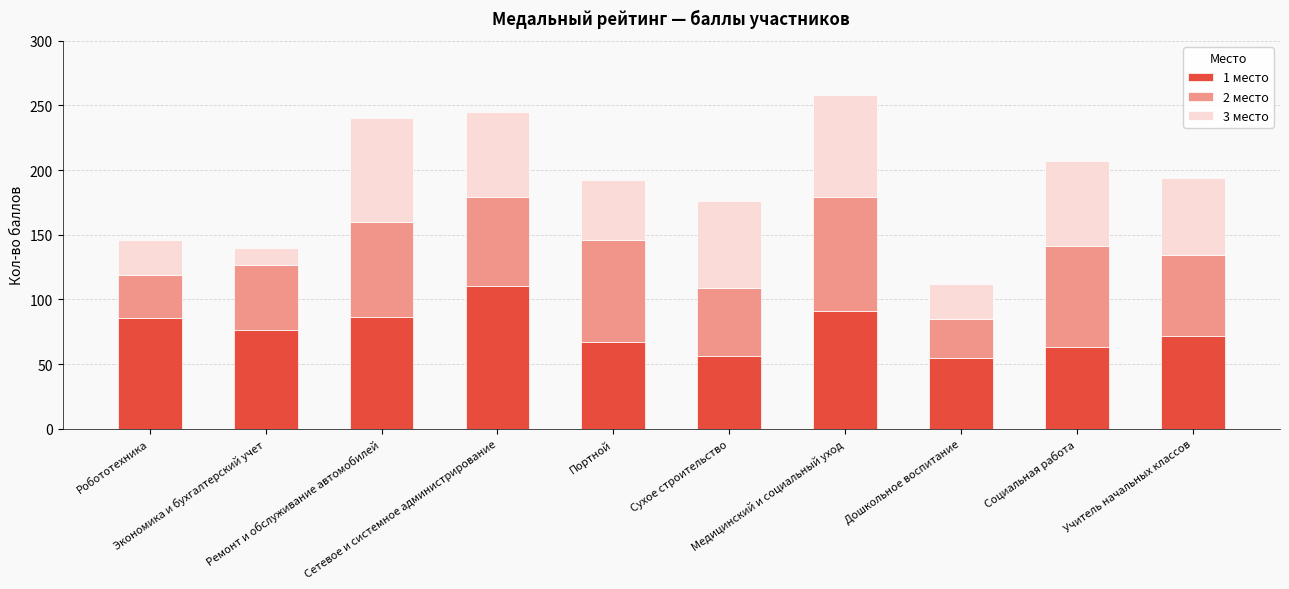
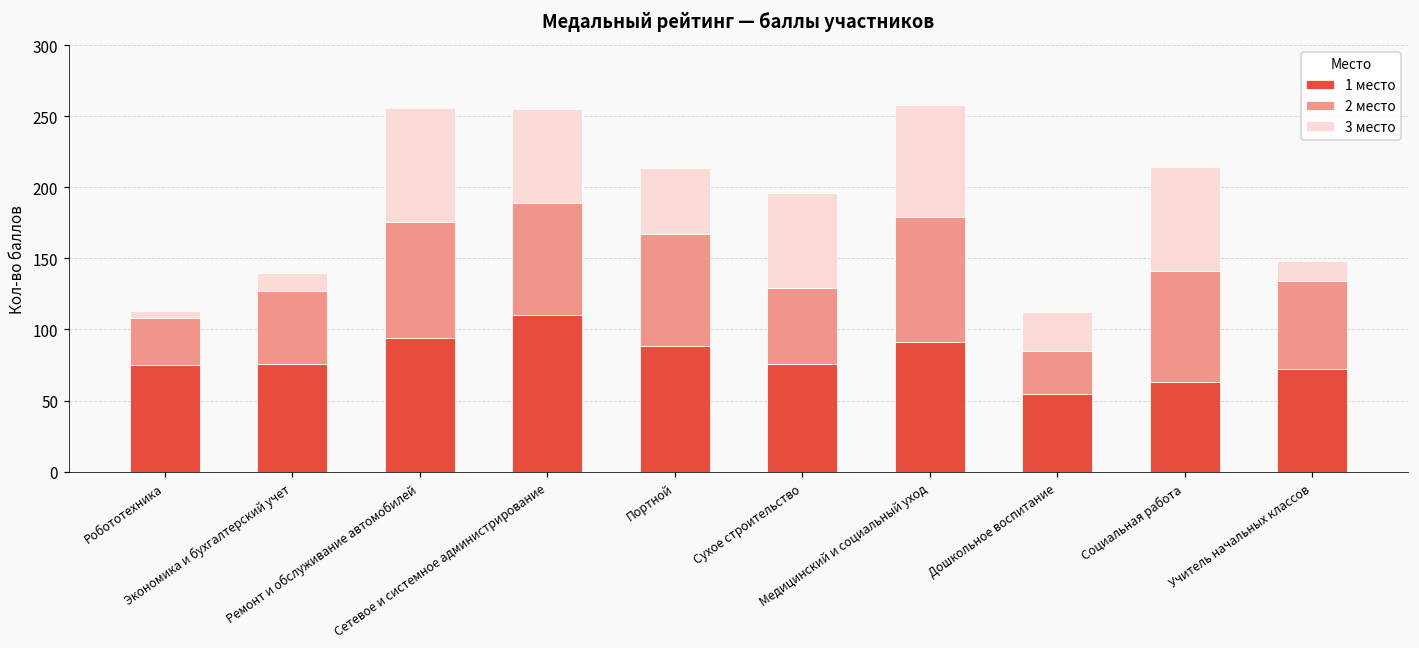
1 место, Робототехника: 86 -> 75
3 место, Робототехника: 27 -> 5
1 место, Ремонт и обслуживание автомобилей: 87 -> 94
2 место, Ремонт и обслуживание автомобилей: 73 -> 81
2 место, Сетевое и системное администрирование: 69 -> 78
1 место, Портной: 67 -> 89
1 место, Сухое строительство: 56 -> 76
3 место, Социальная работа: 66 -> 73
3 место, Учитель начальных классов: 59 -> 14
